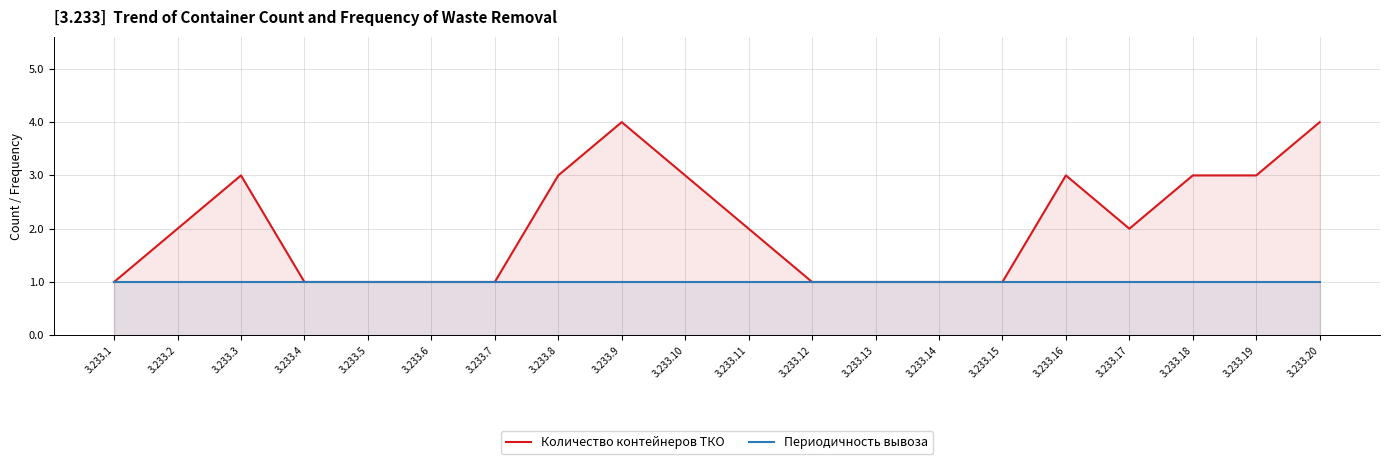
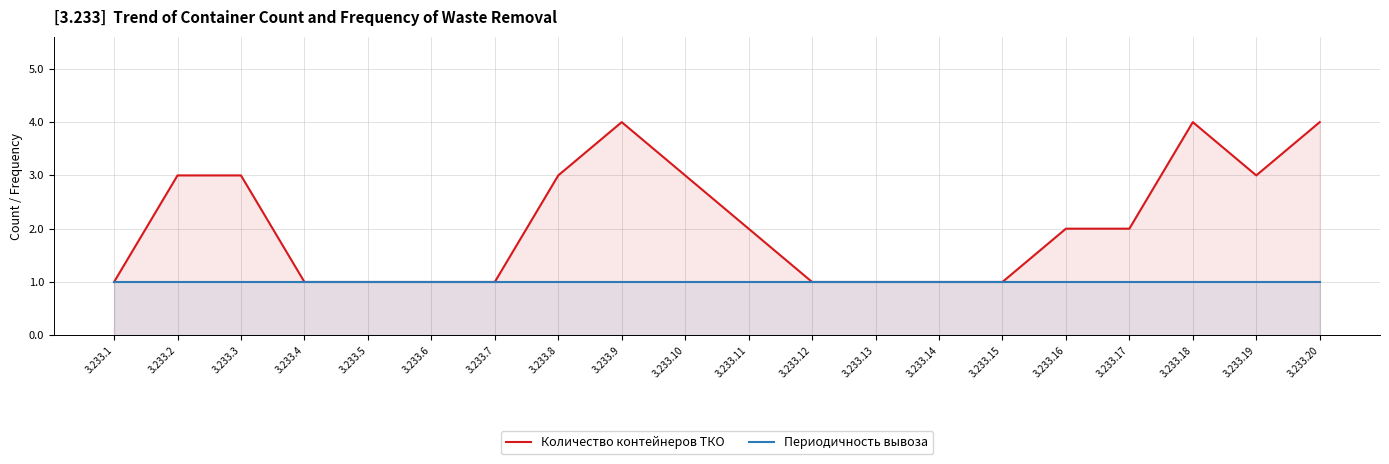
Количество контейнеров ТКО, 3.233.2: 2 -> 3
Количество контейнеров ТКО, 3.233.16: 3 -> 2
Количество контейнеров ТКО, 3.233.18: 3 -> 4
